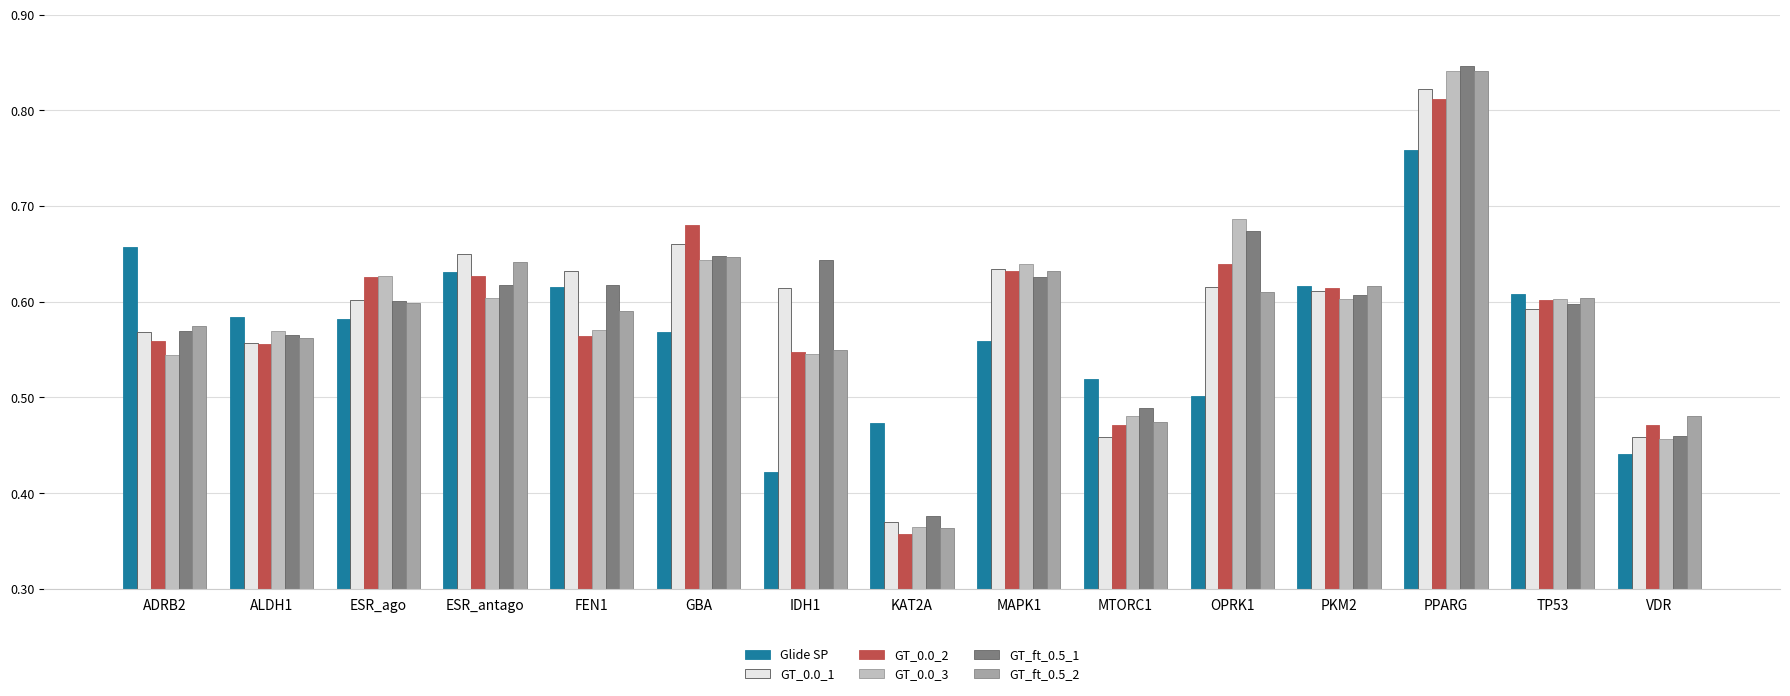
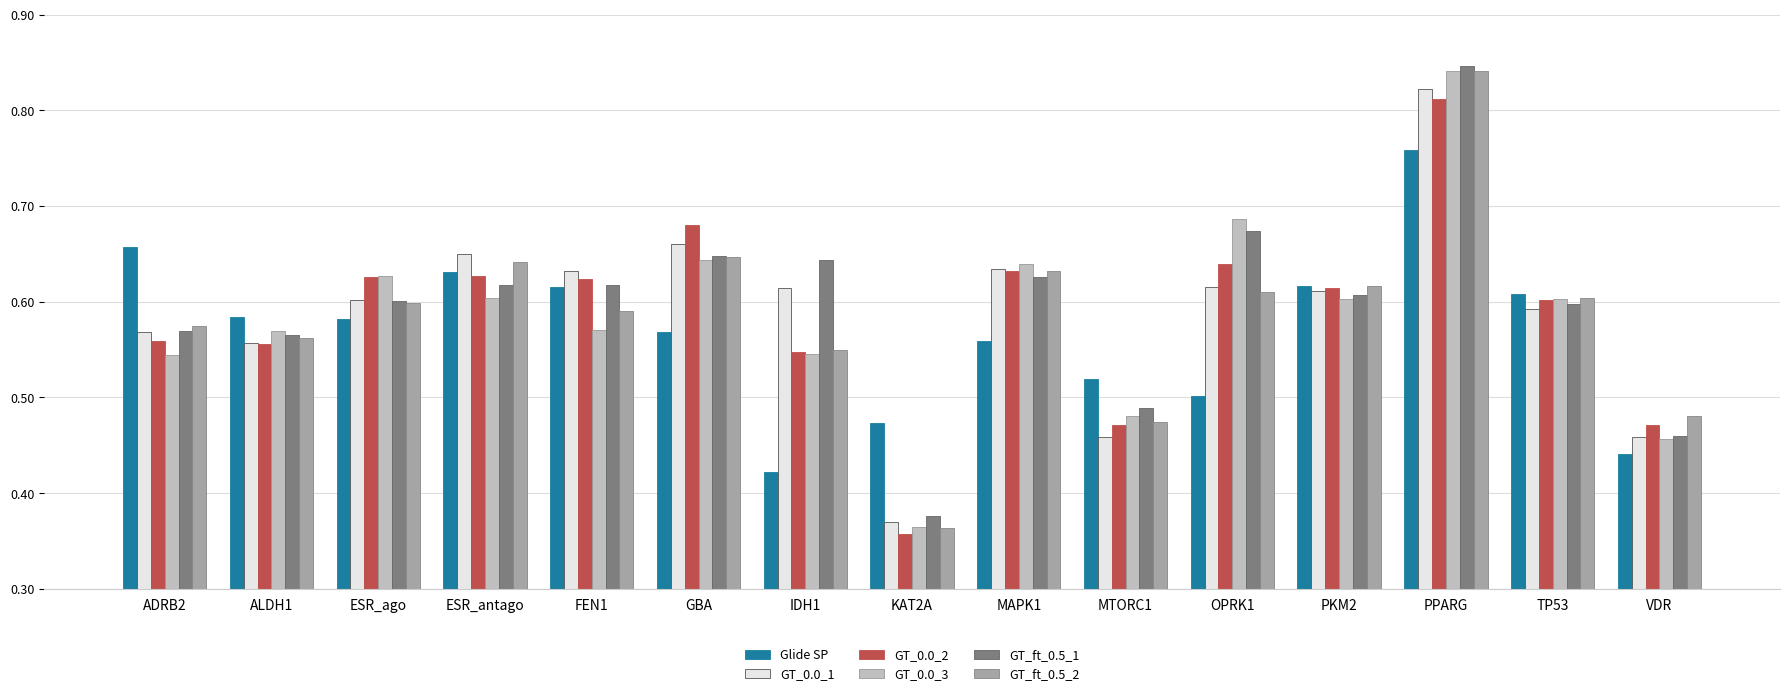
GT_0.0_2, FEN1: 0.56 -> 0.62
